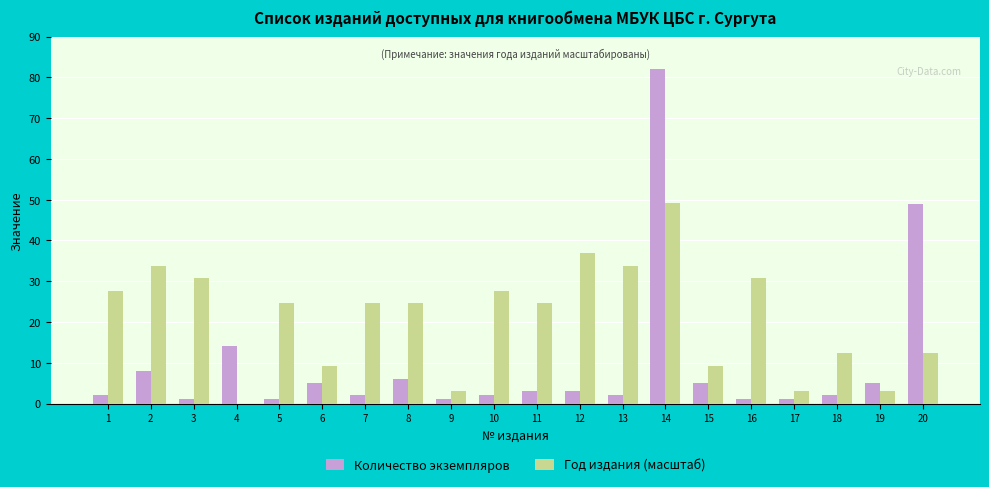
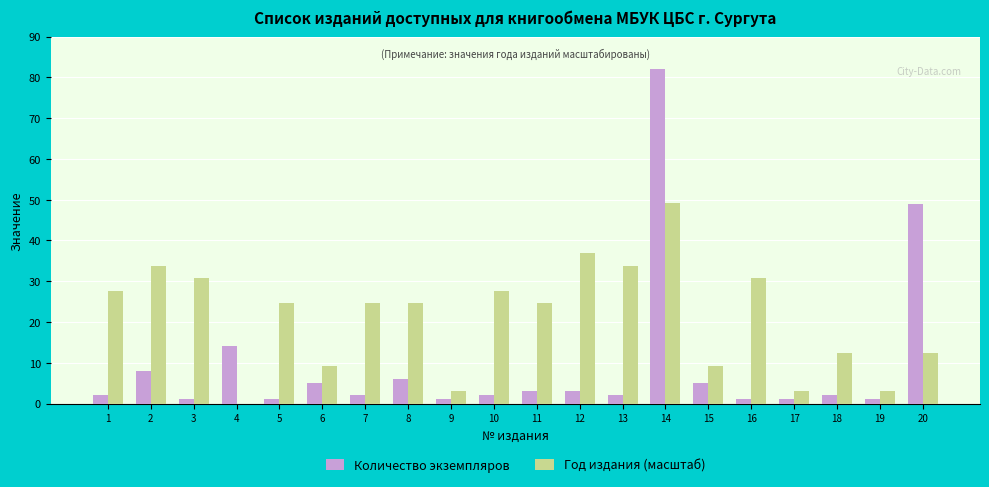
Количество экземпляров, 19: 5 -> 1
